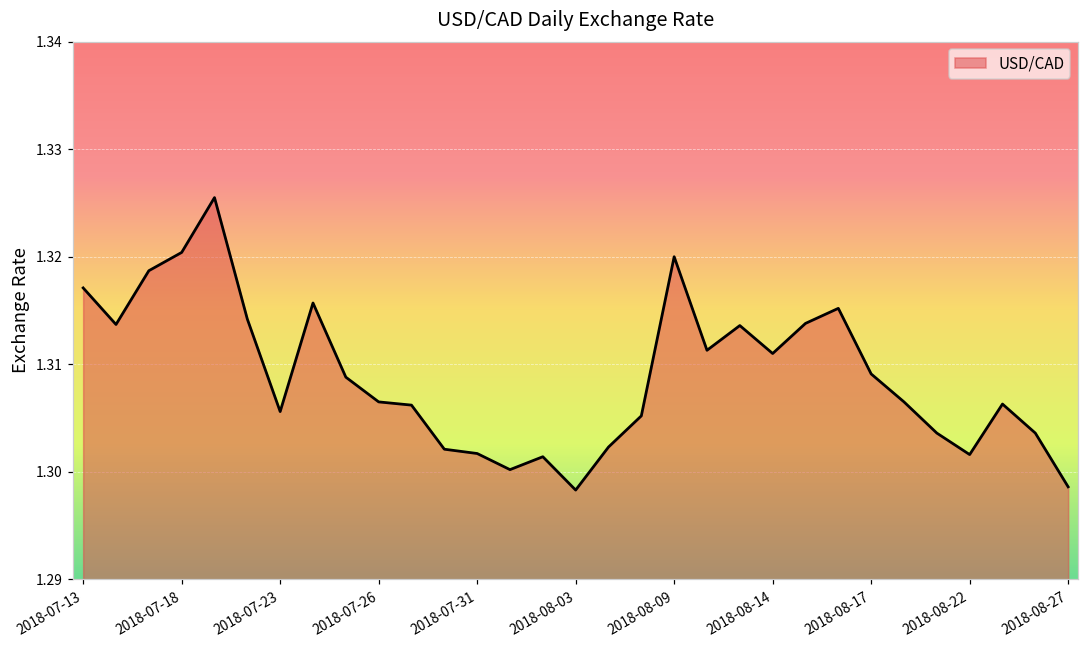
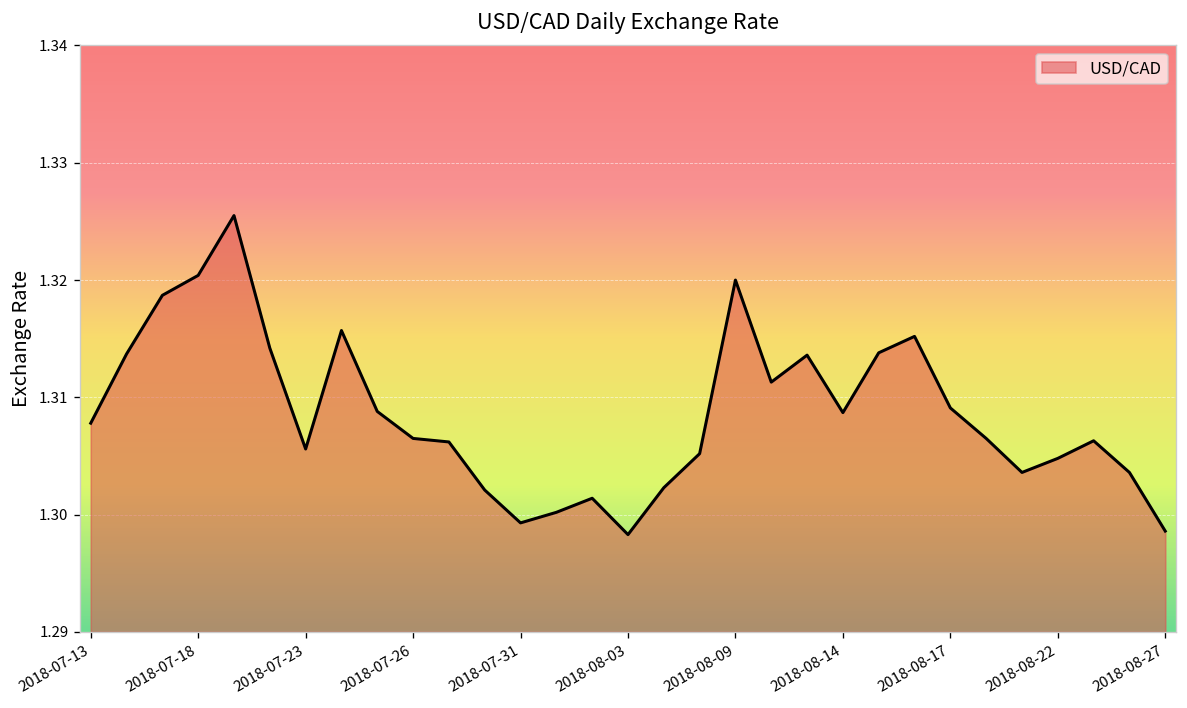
2018-07-13: 1.317 -> 1.308
2018-07-31: 1.302 -> 1.299
2018-08-14: 1.311 -> 1.309
2018-08-22: 1.302 -> 1.305
